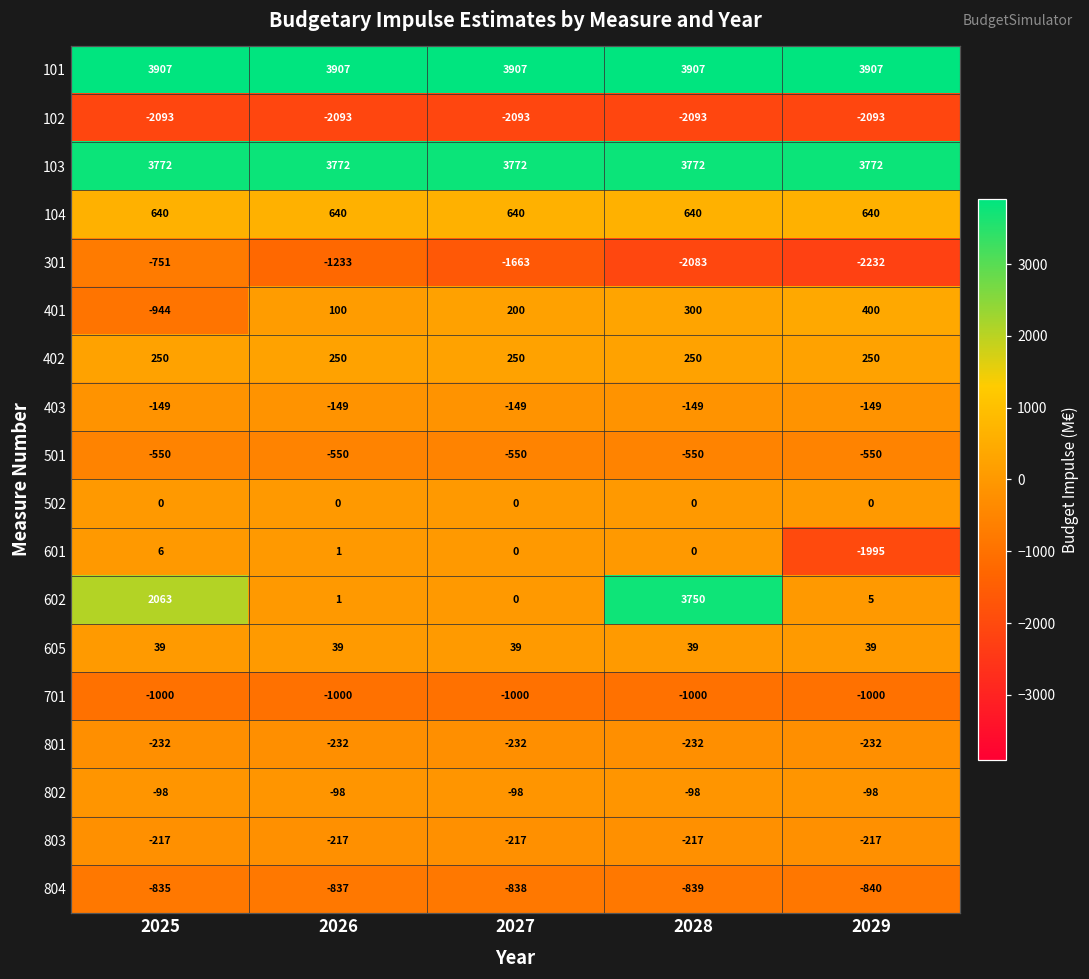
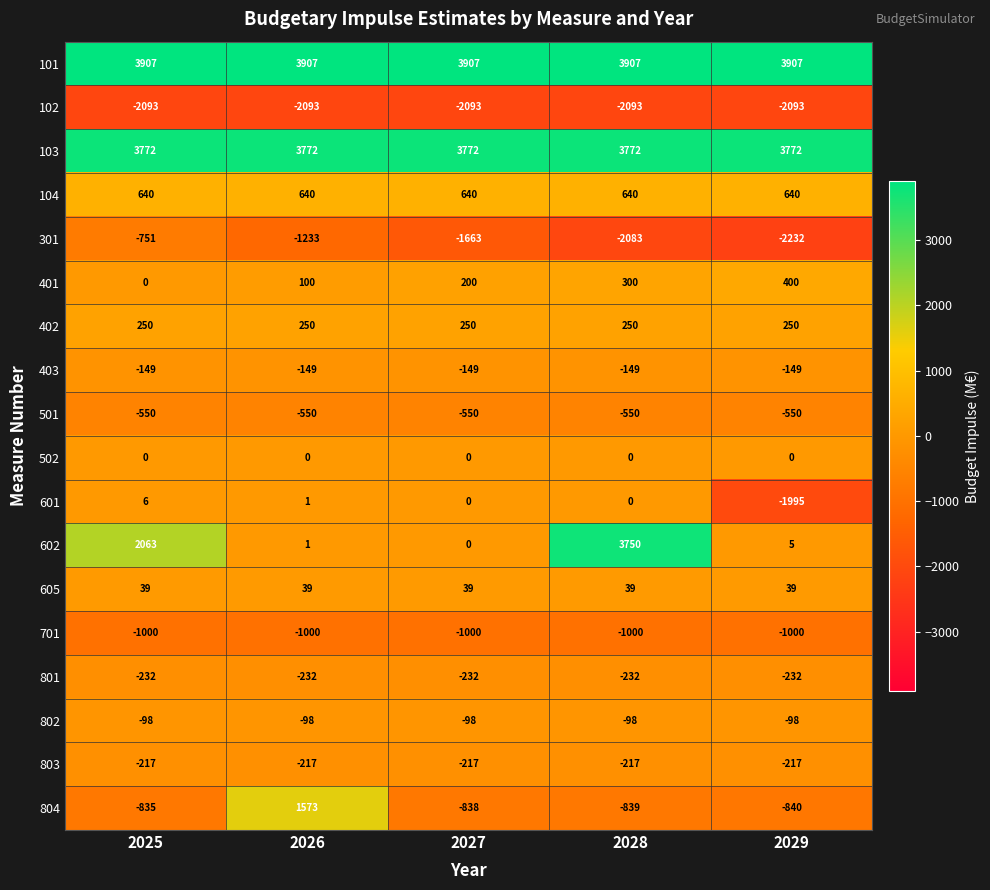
401, 2025: -944 -> 0
804, 2026: -837 -> 1573
